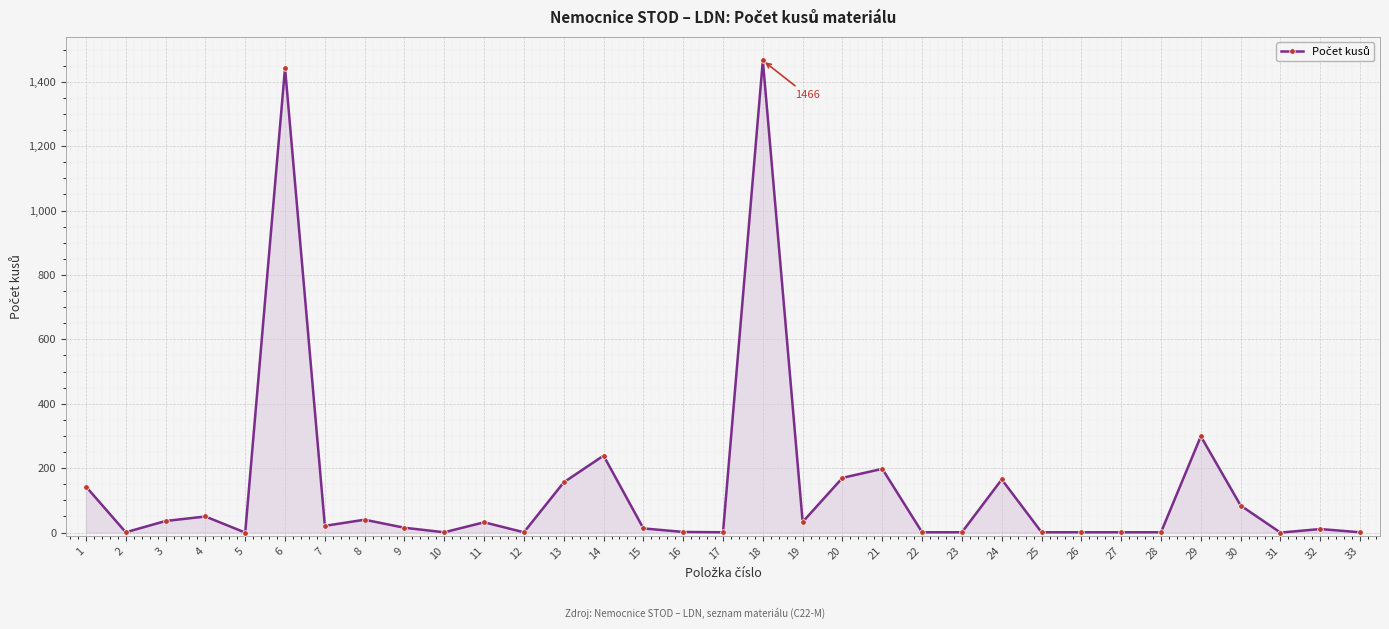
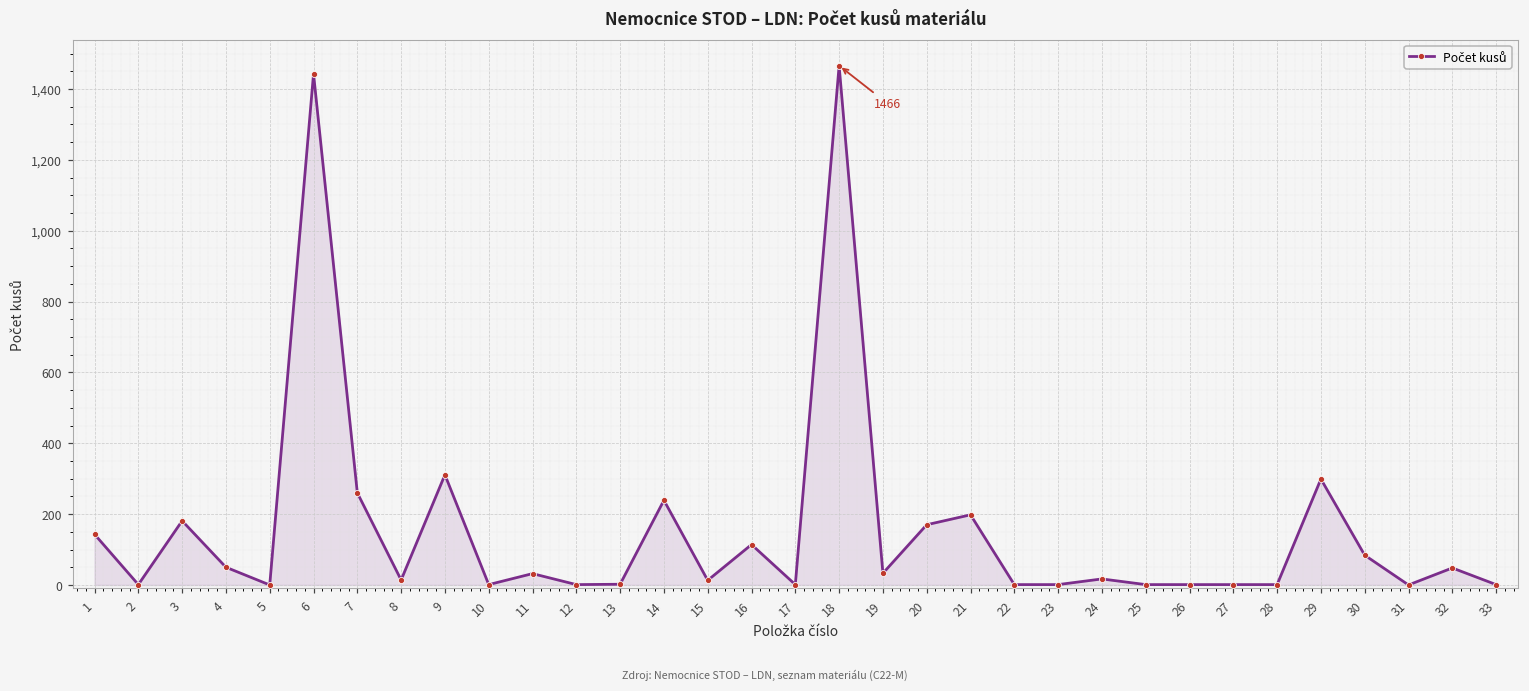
3: 40 -> 180
7: 20 -> 260
8: 40 -> 10
9: 20 -> 310
13: 160 -> 0
16: 0 -> 110
24: 170 -> 20
32: 10 -> 50
